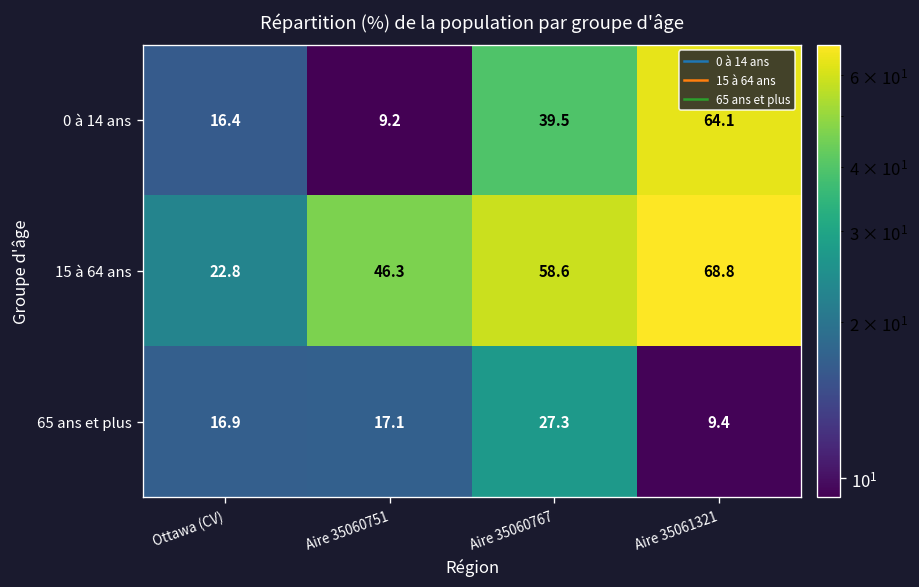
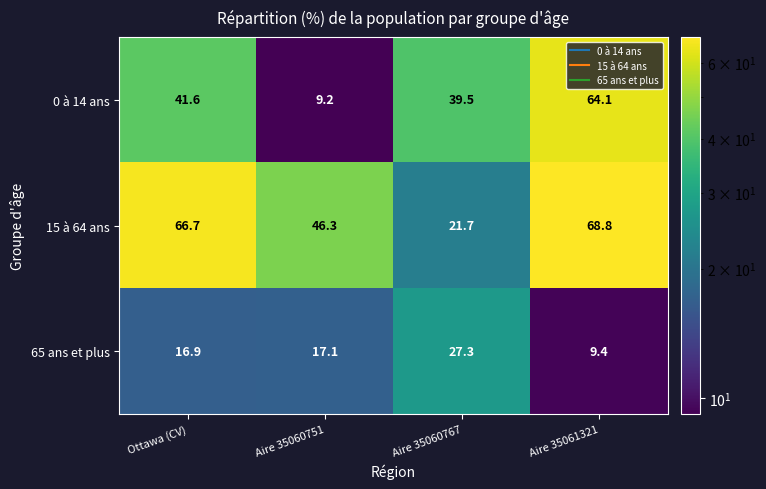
0 à 14 ans, Ottawa (CV): 16.4 -> 41.6
15 à 64 ans, Ottawa (CV): 22.8 -> 66.7
15 à 64 ans, Aire 35060767: 58.6 -> 21.7
